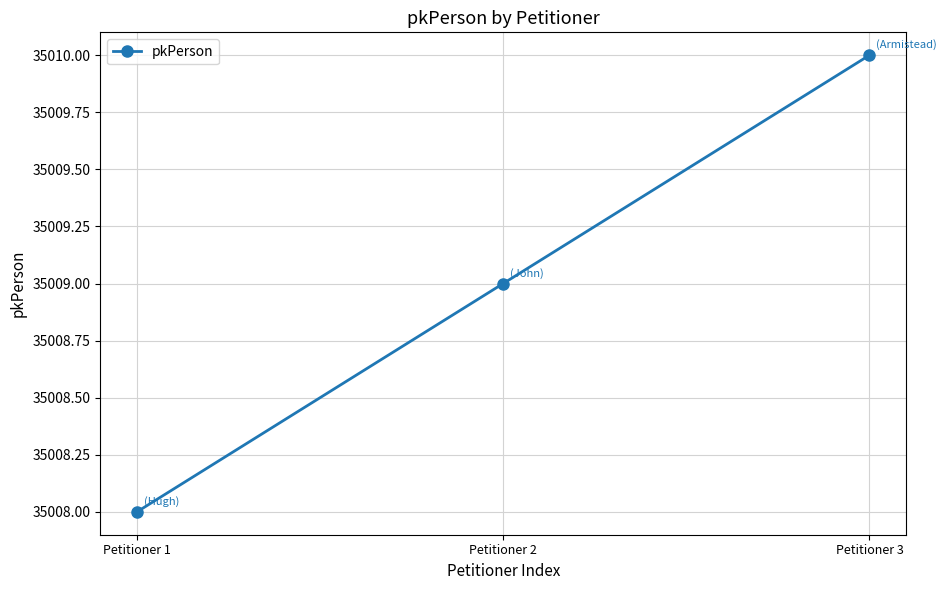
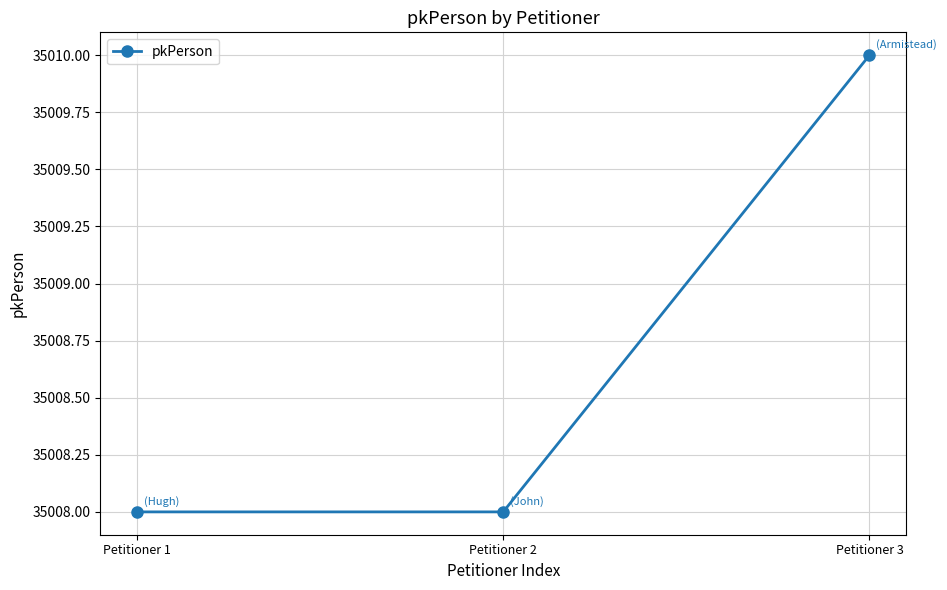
Petitioner 2: 35009 -> 35008
